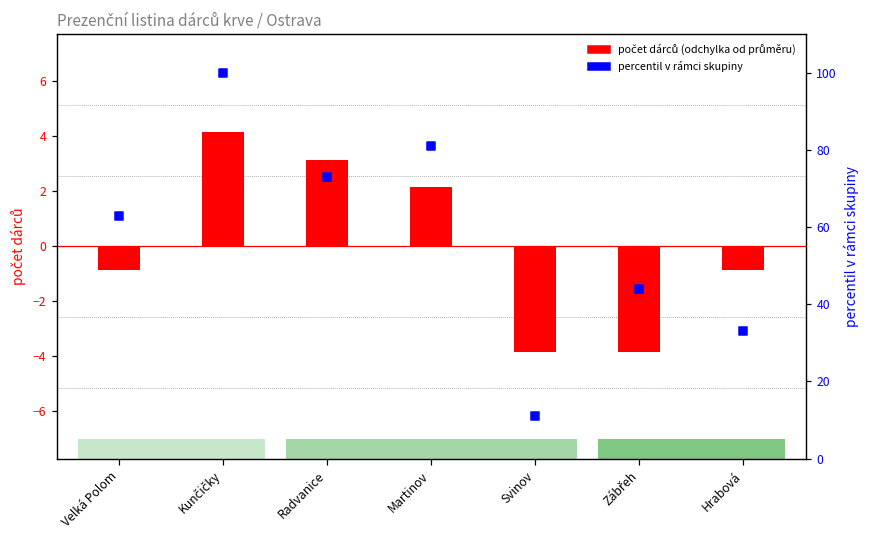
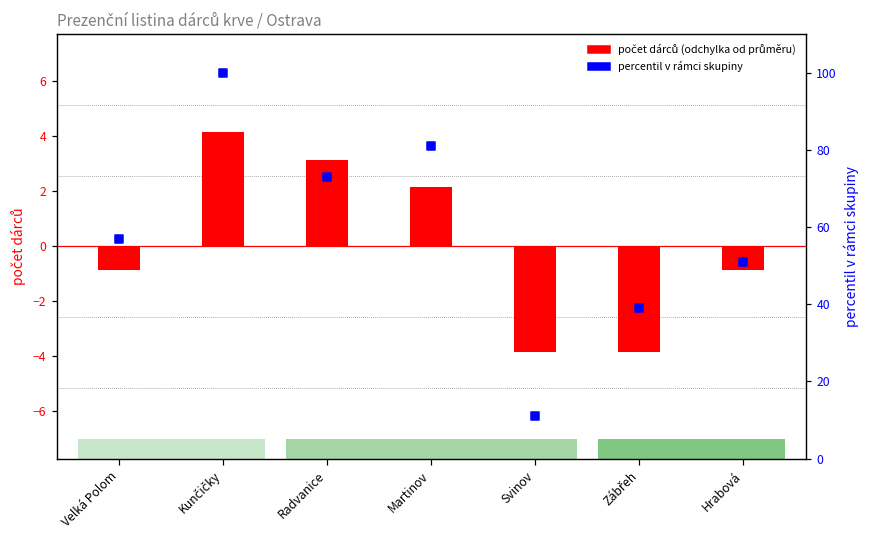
percentil v rámci skupiny, Velká Polom: 63 -> 57
percentil v rámci skupiny, Zábřeh: 44 -> 39
percentil v rámci skupiny, Hrabová: 33 -> 51
